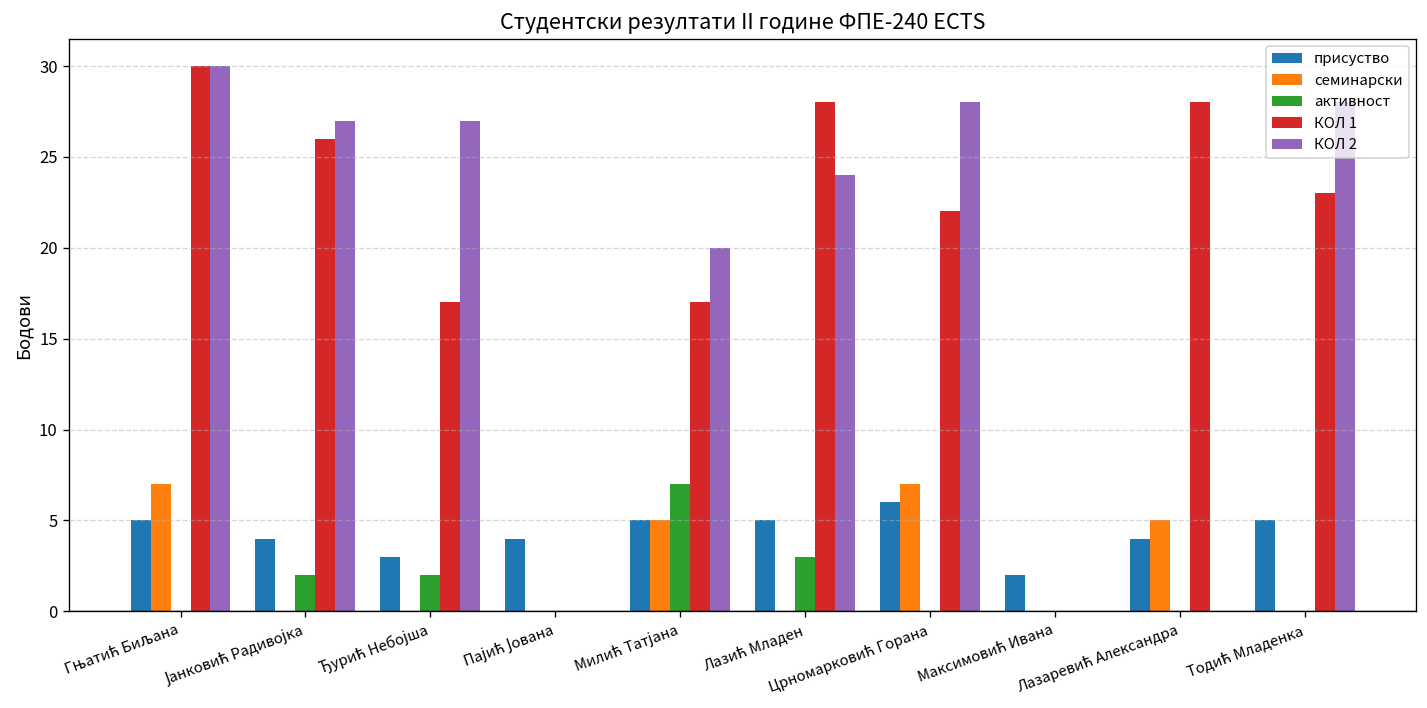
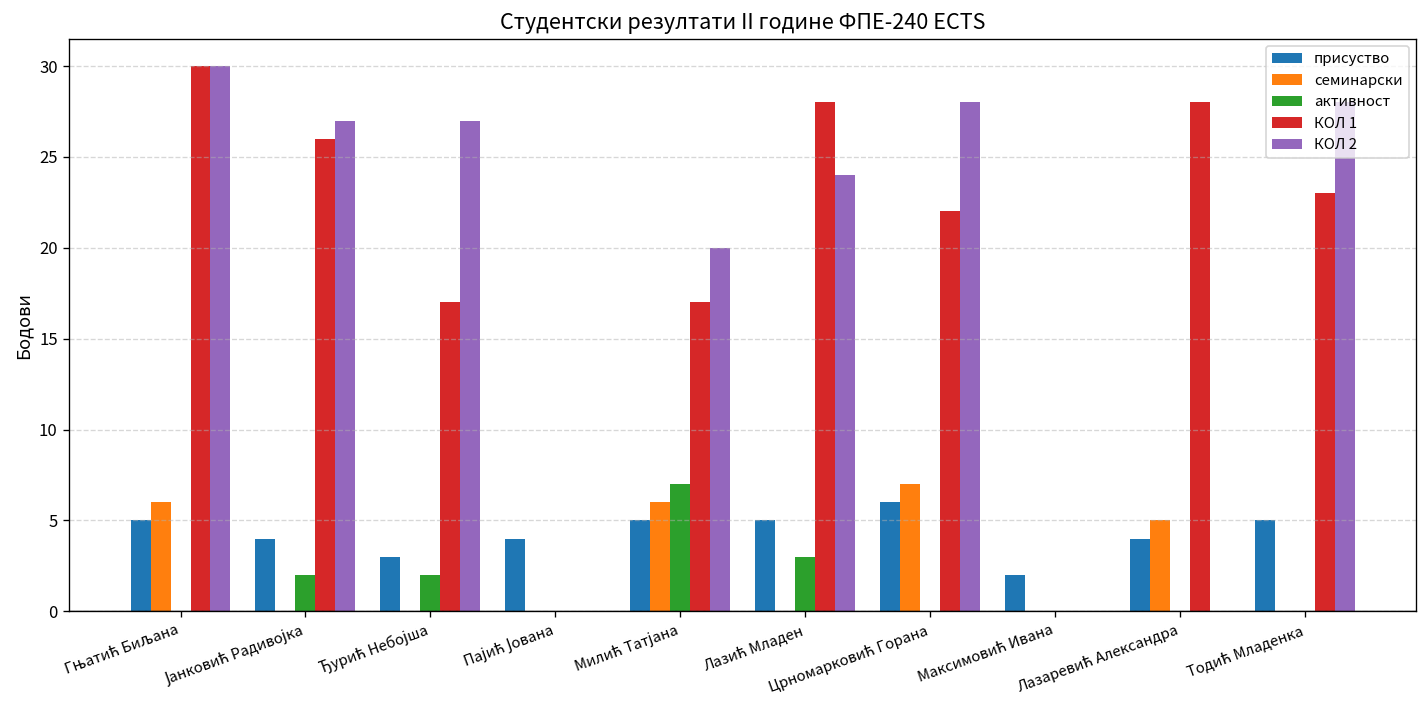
семинарски, Гњатић Биљана: 7 -> 6
семинарски, Милић Татјана: 5 -> 6
